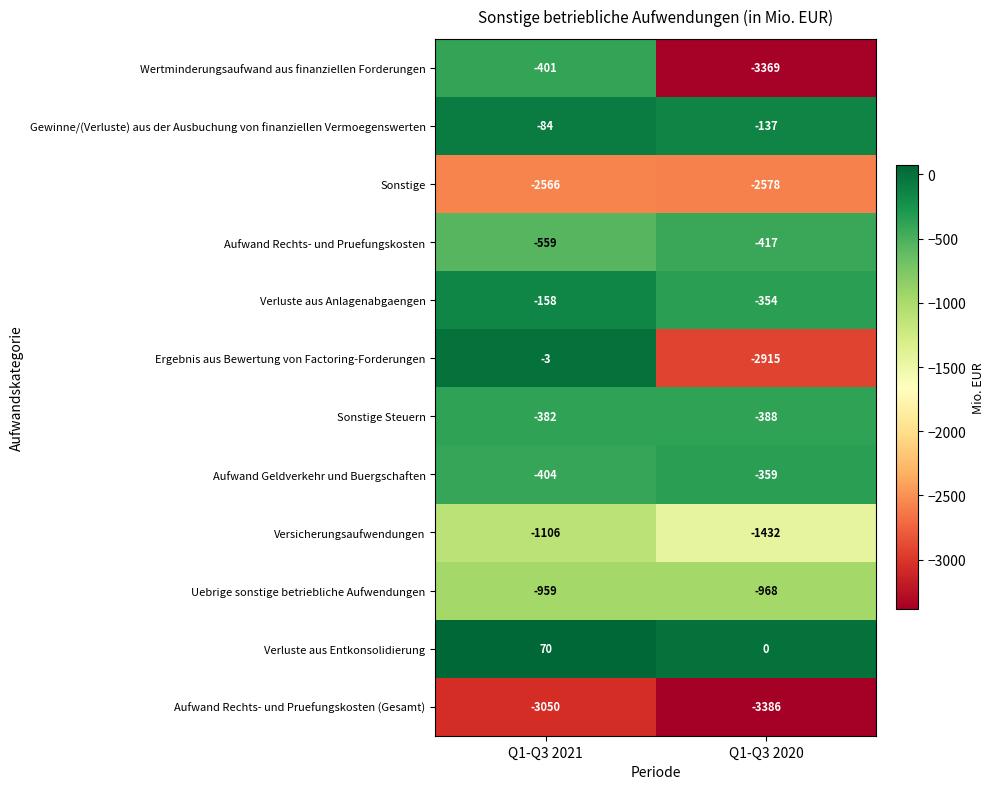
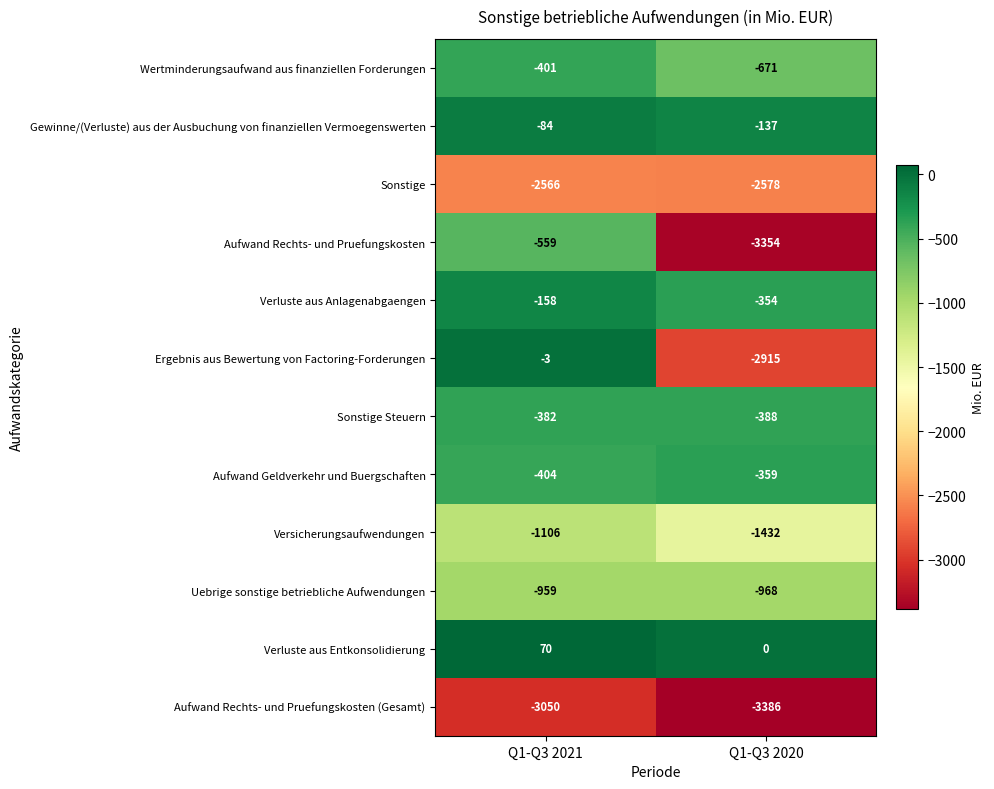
Wertminderungsaufwand aus finanziellen Forderungen, Q1-Q3 2020: -3369 -> -671
Aufwand Rechts- und Pruefungskosten, Q1-Q3 2020: -417 -> -3354
